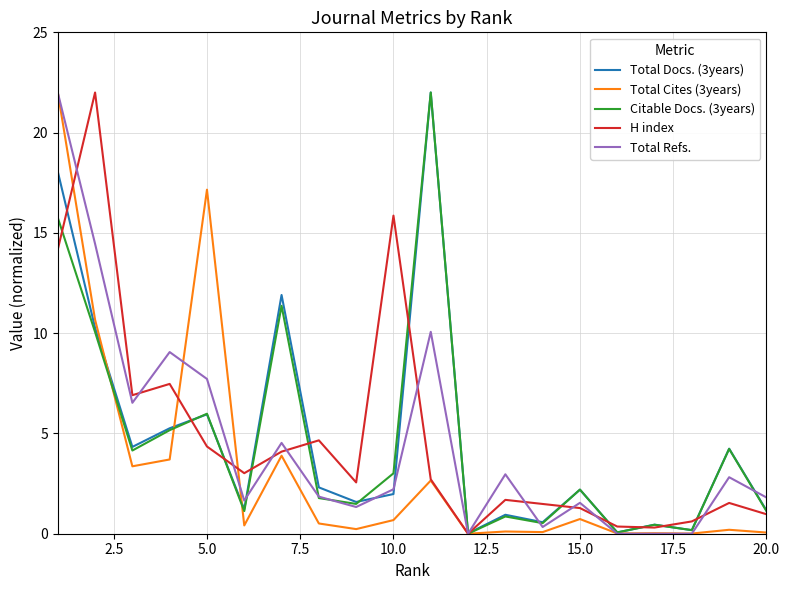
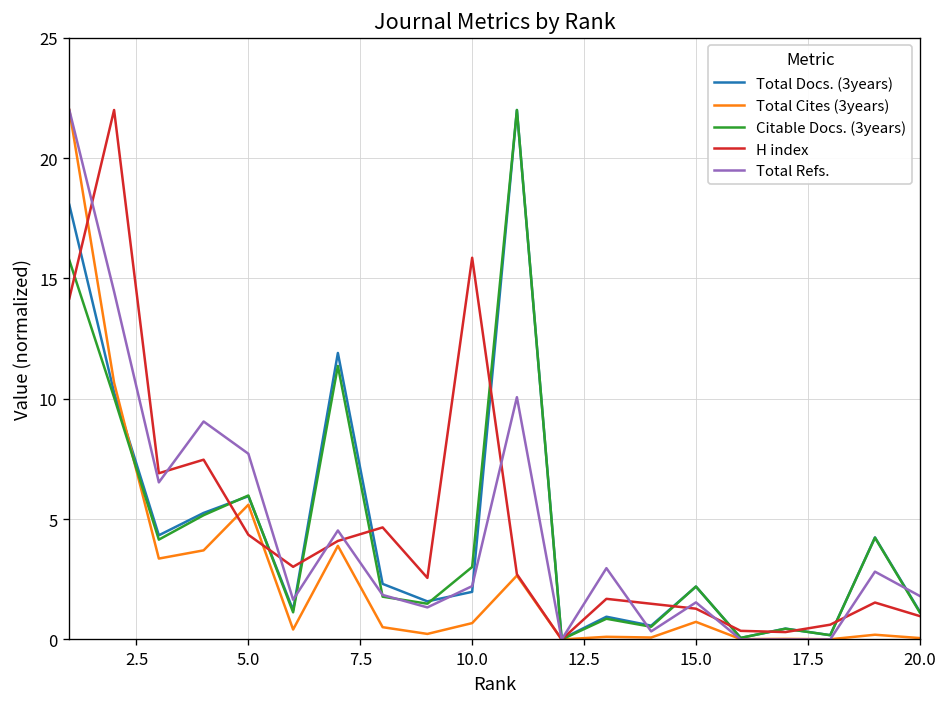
Total Cites (3years), 5.0: 17.2 -> 5.6
